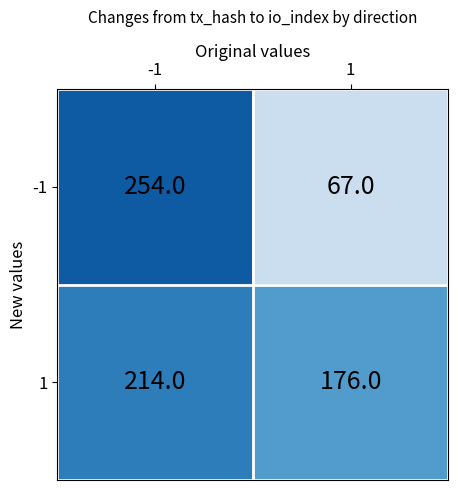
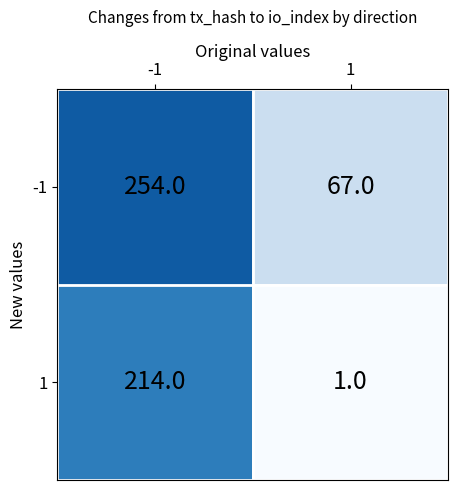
1, 1: 176.0 -> 1.0
